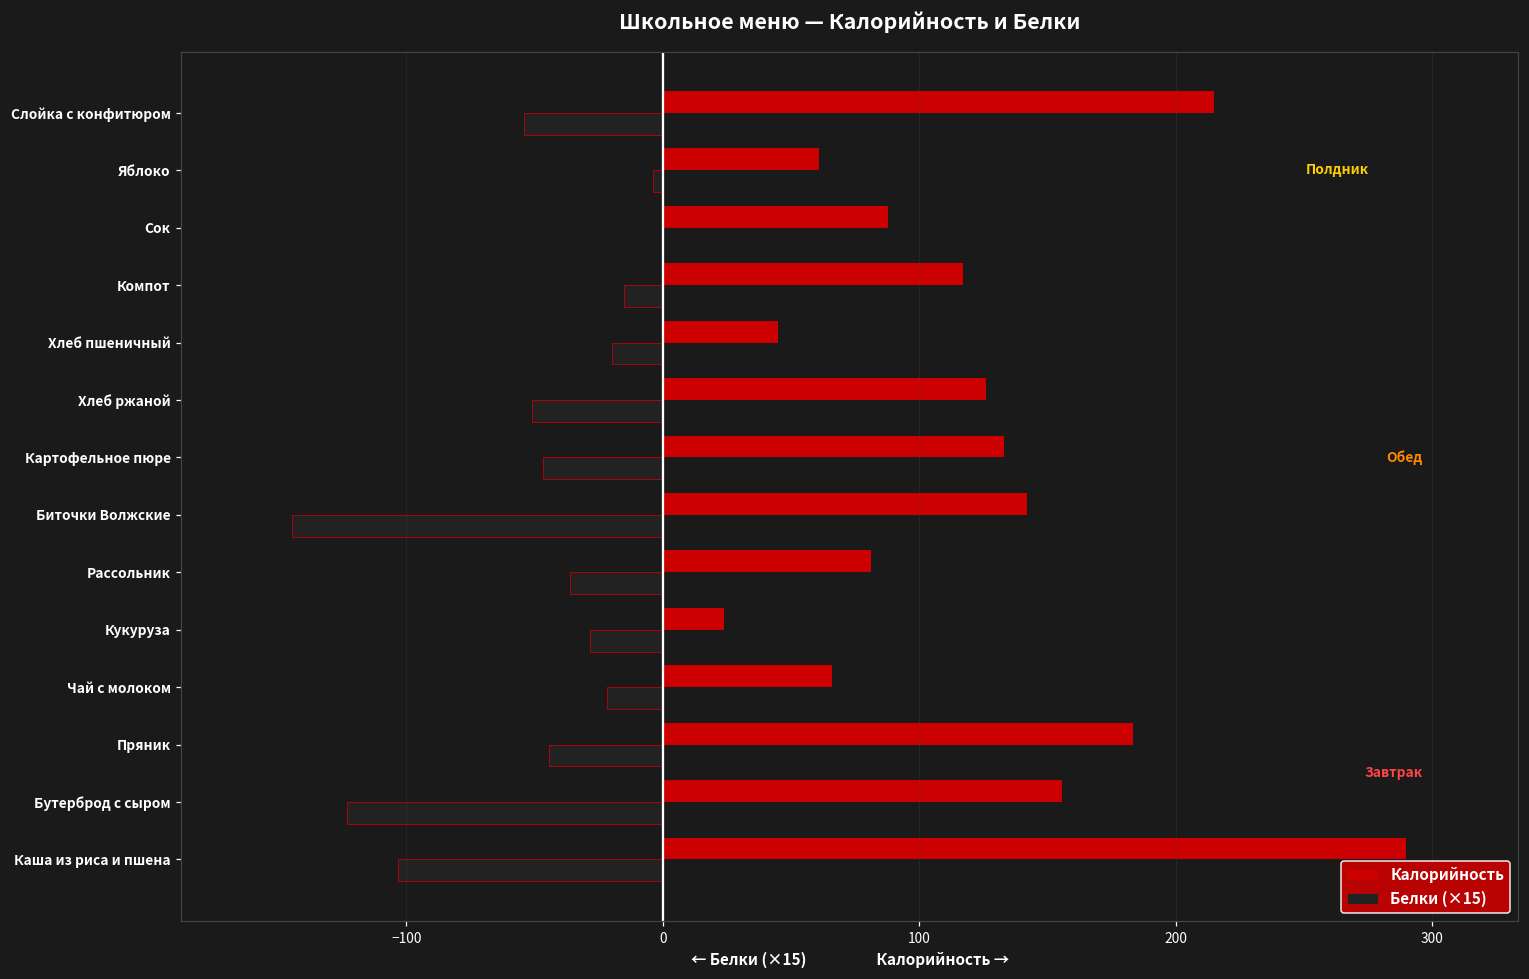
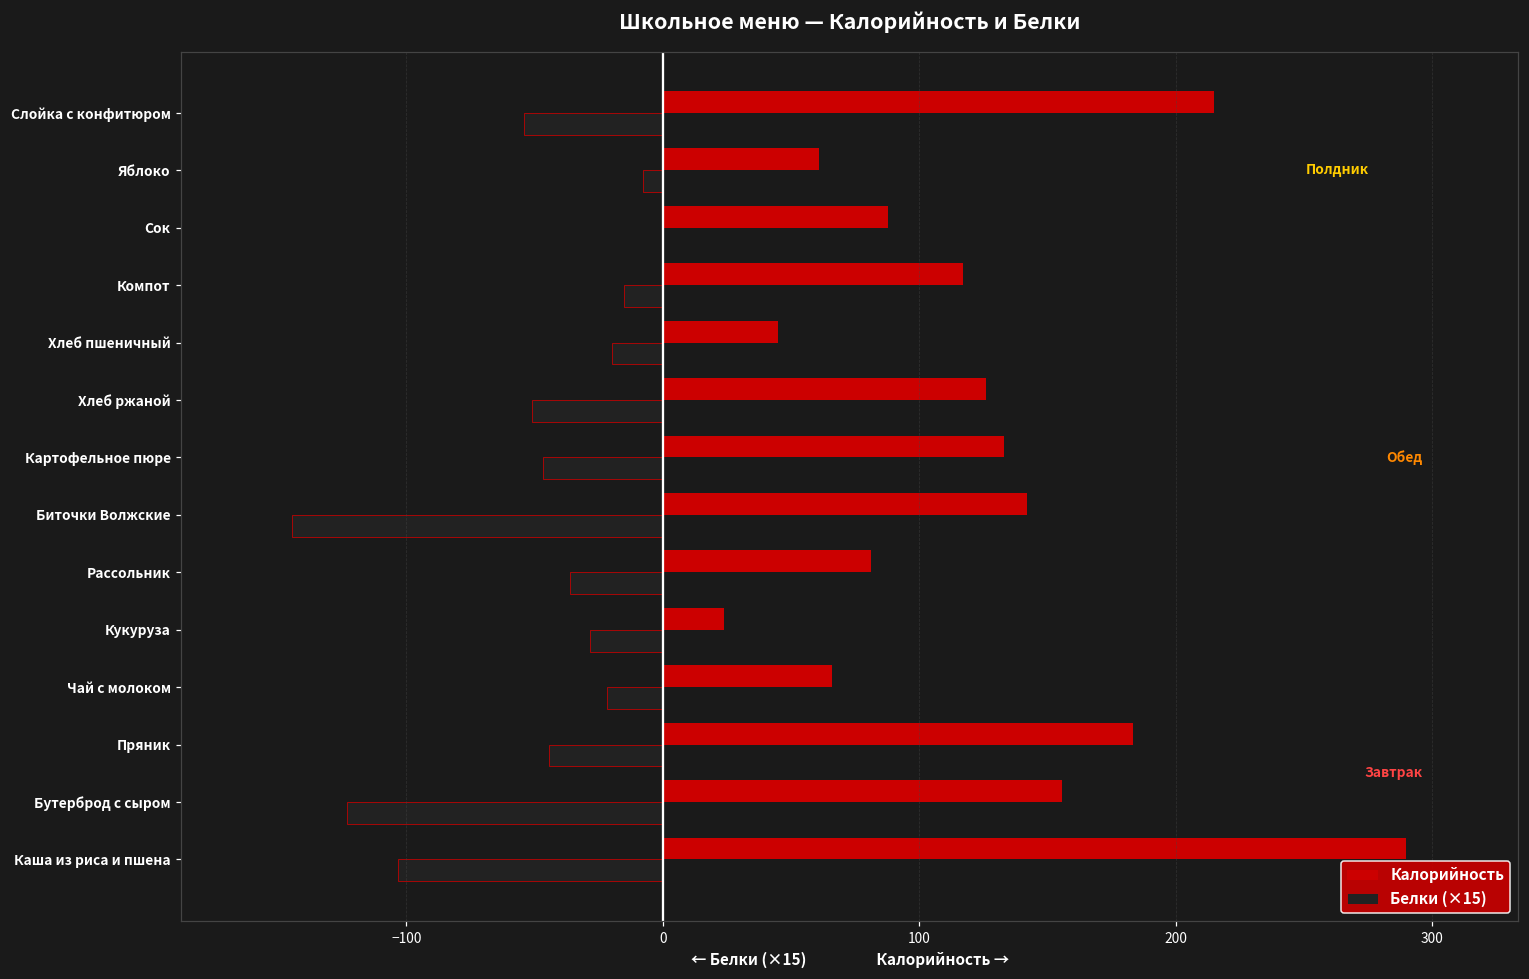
Белки (×15), Яблоко: -4 -> -8
